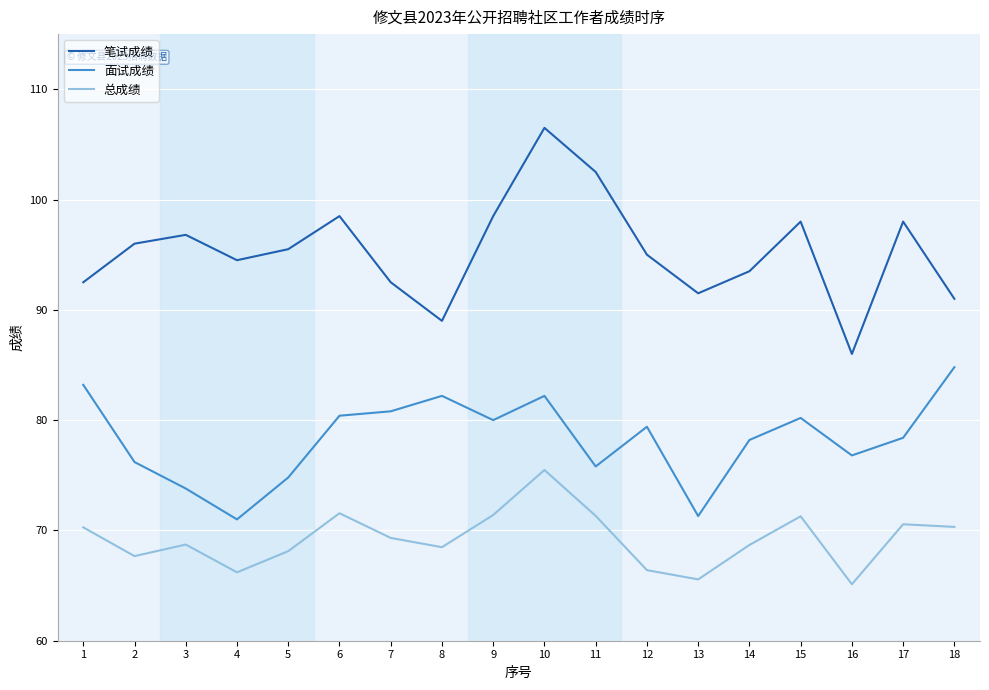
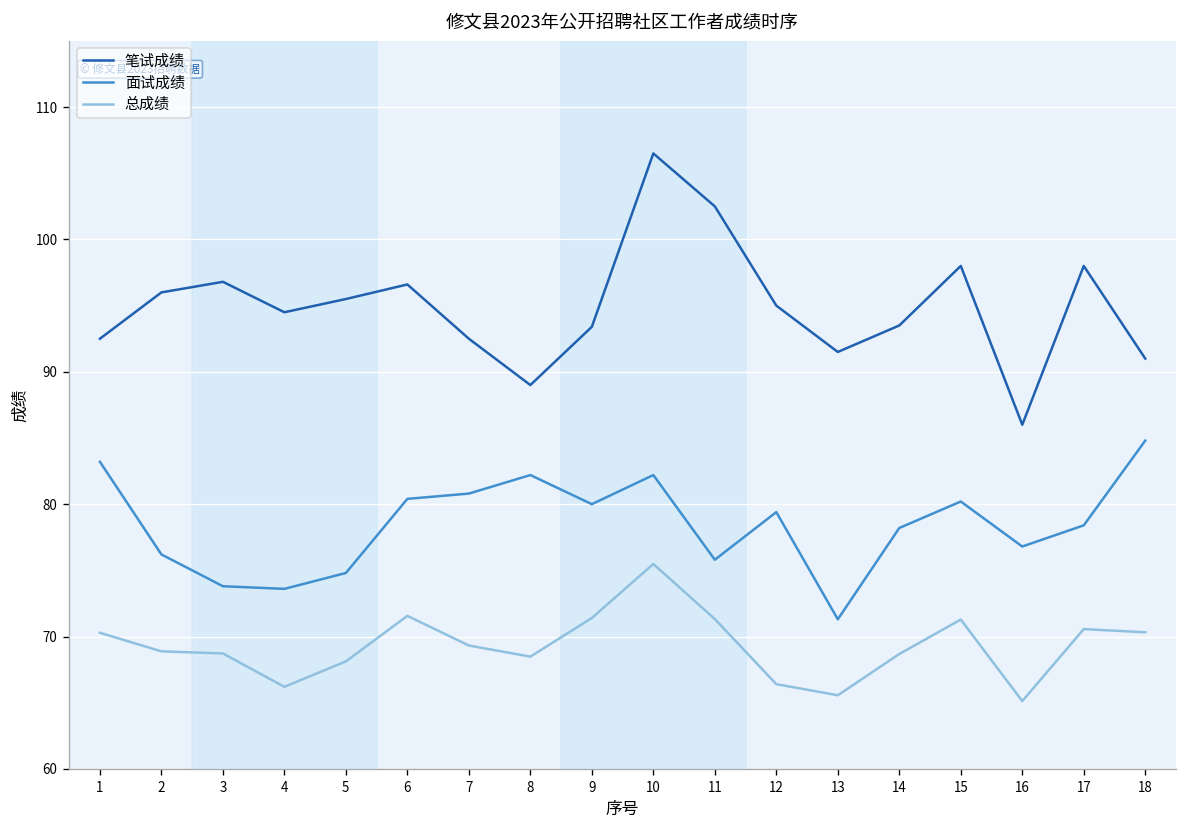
总成绩, 2: 67.7 -> 68.9
面试成绩, 4: 71.0 -> 73.6
笔试成绩, 6: 98.5 -> 96.6
笔试成绩, 9: 98.5 -> 93.4
